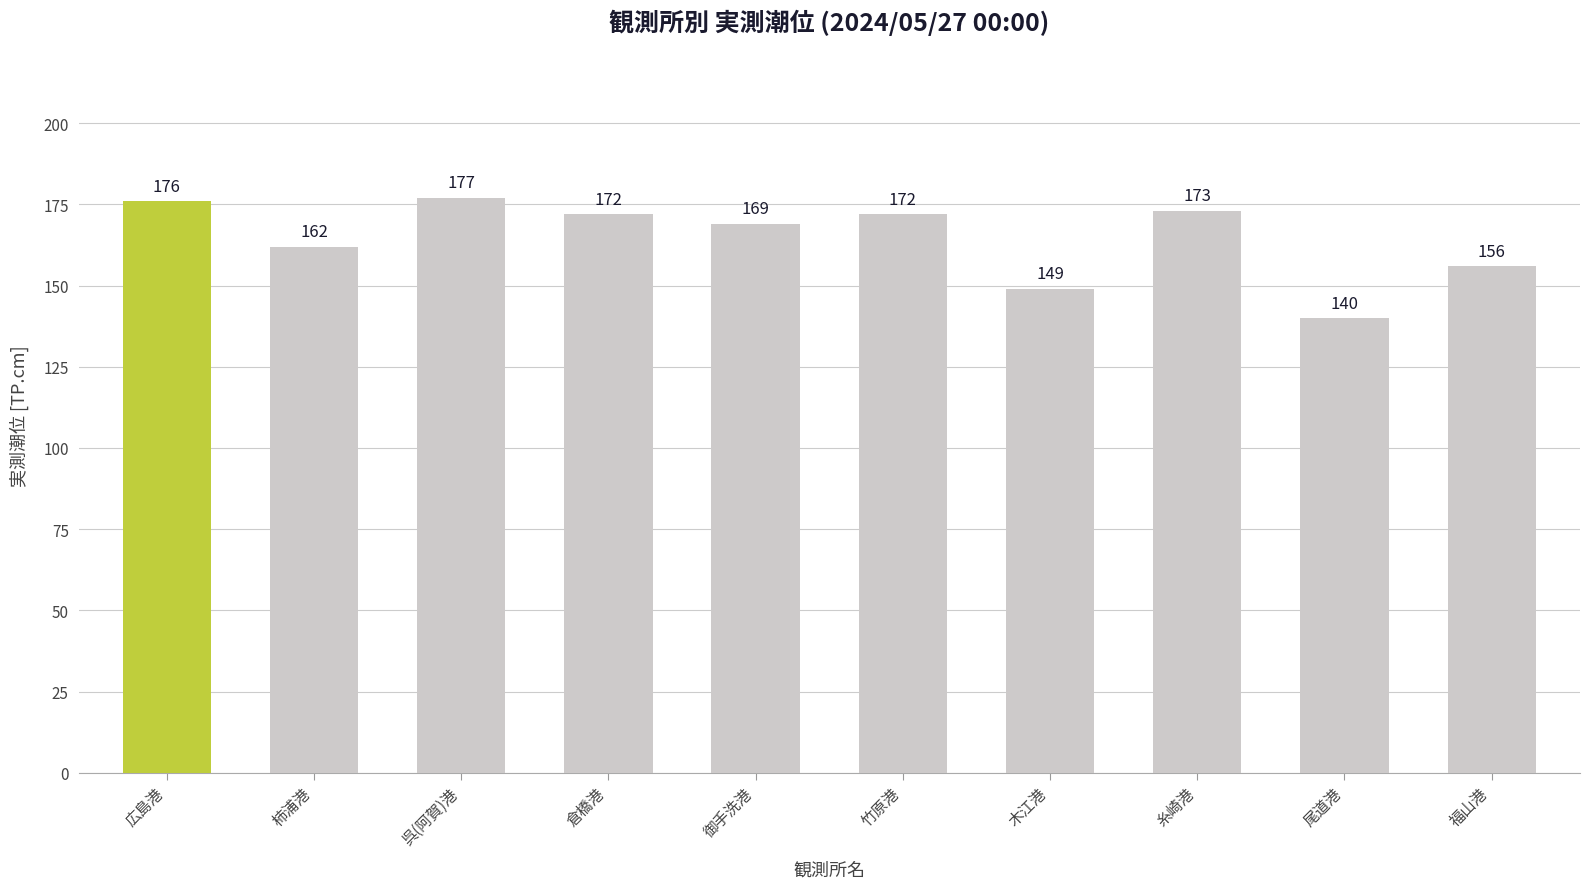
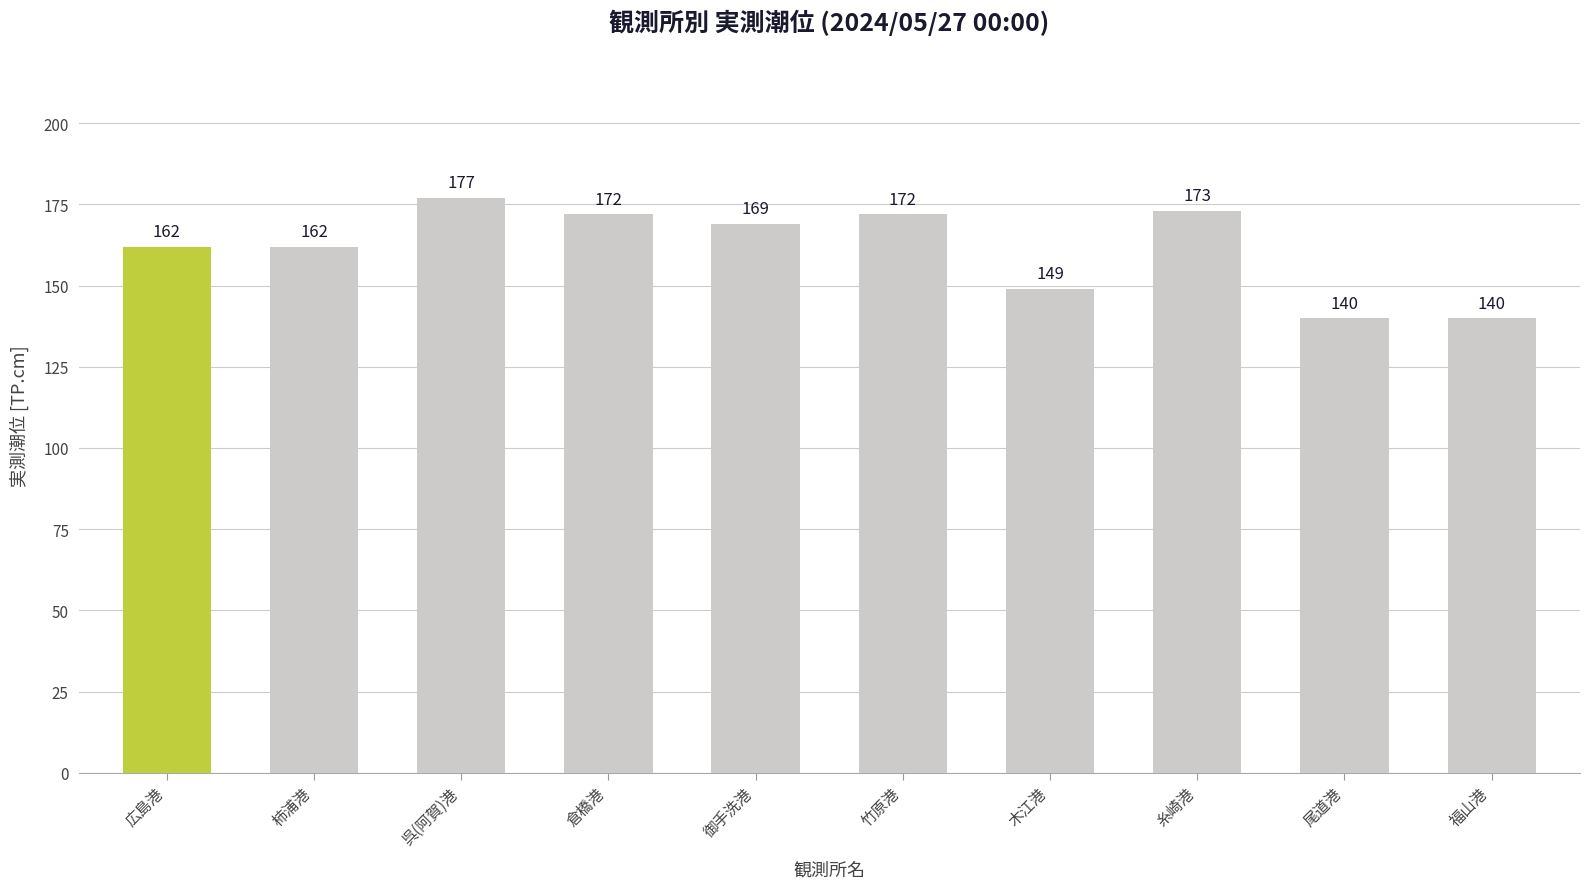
広島港: 176 -> 162
福山港: 156 -> 140
